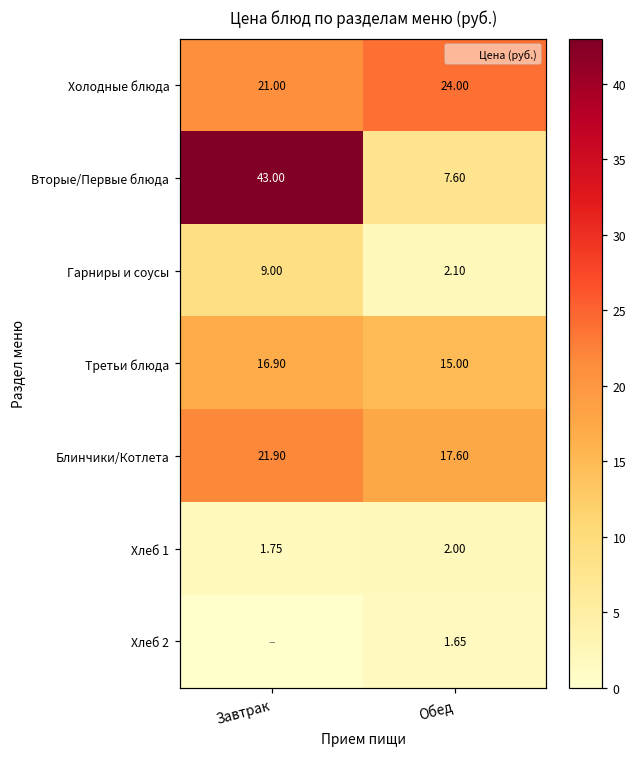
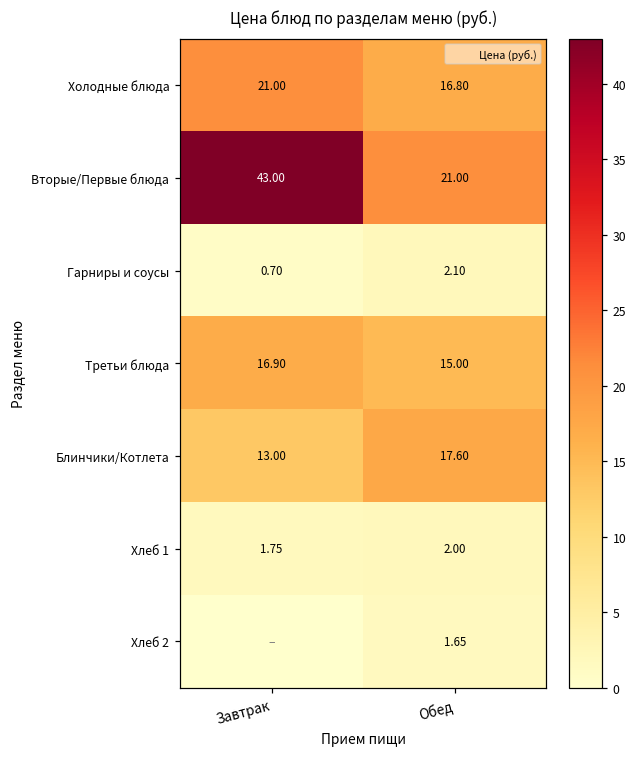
Холодные блюда, Обед: 24.00 -> 16.80
Вторые/Первые блюда, Обед: 7.60 -> 21.00
Гарниры и соусы, Завтрак: 9.00 -> 0.70
Блинчики/Котлета, Завтрак: 21.90 -> 13.00
